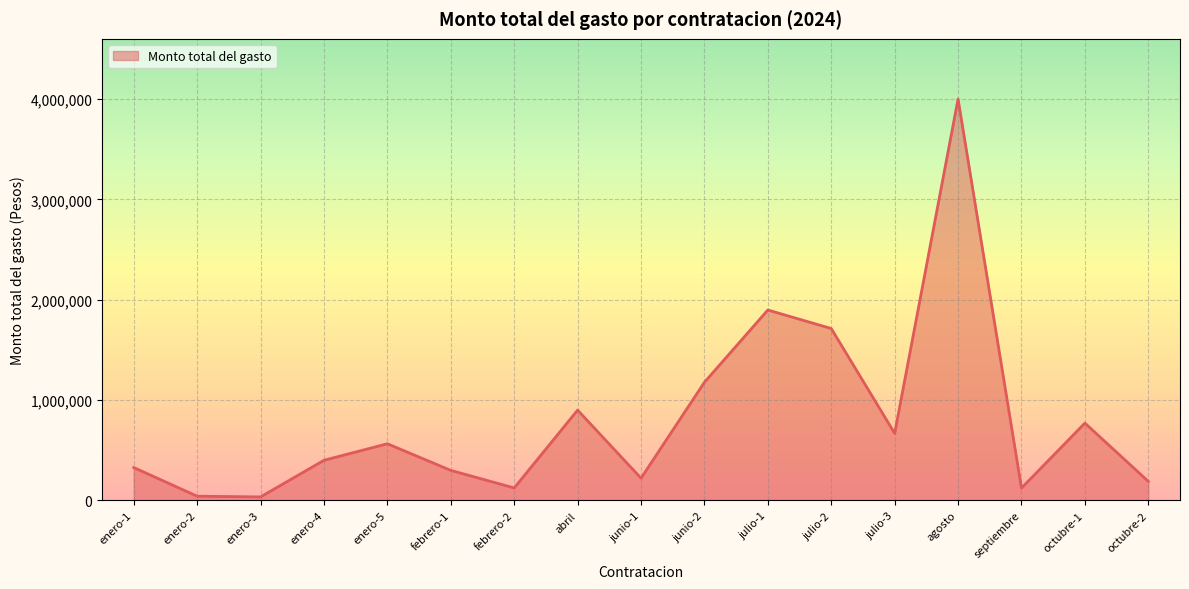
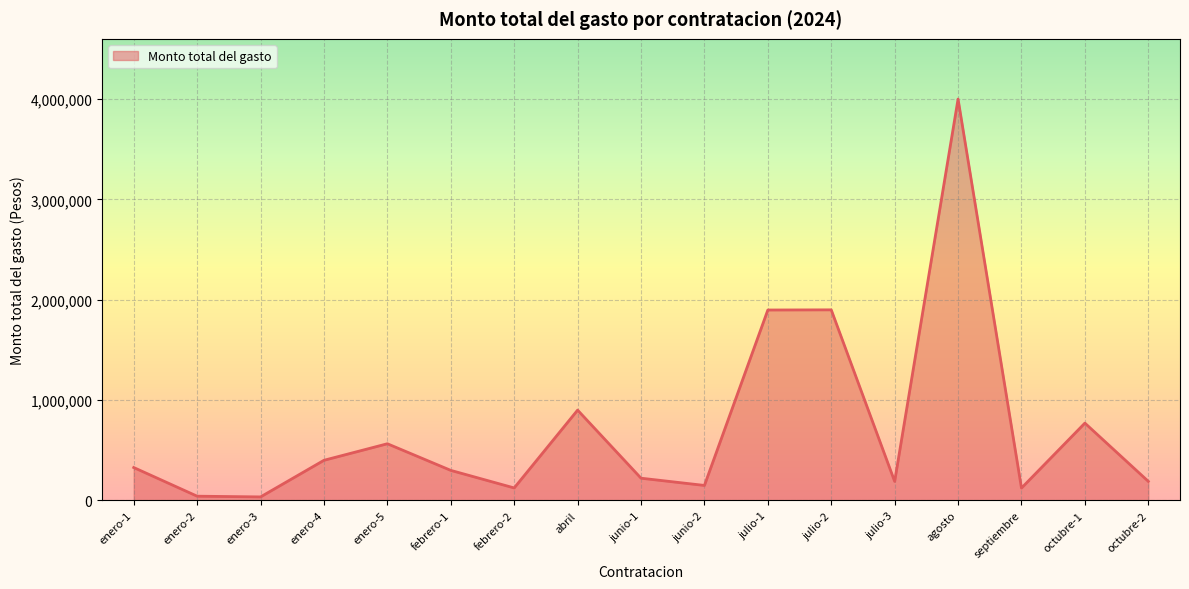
junio-2: 1,180,000 -> 150,000
julio-2: 1,710,000 -> 1,900,000
julio-3: 670,000 -> 190,000
